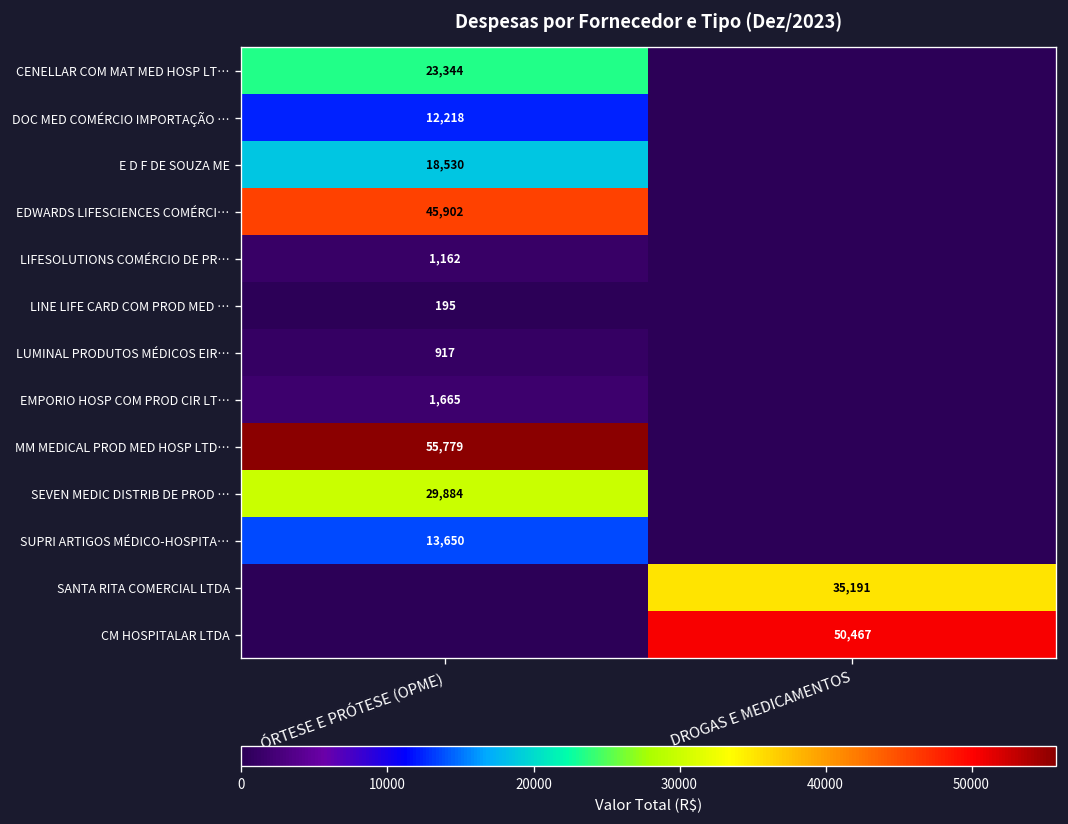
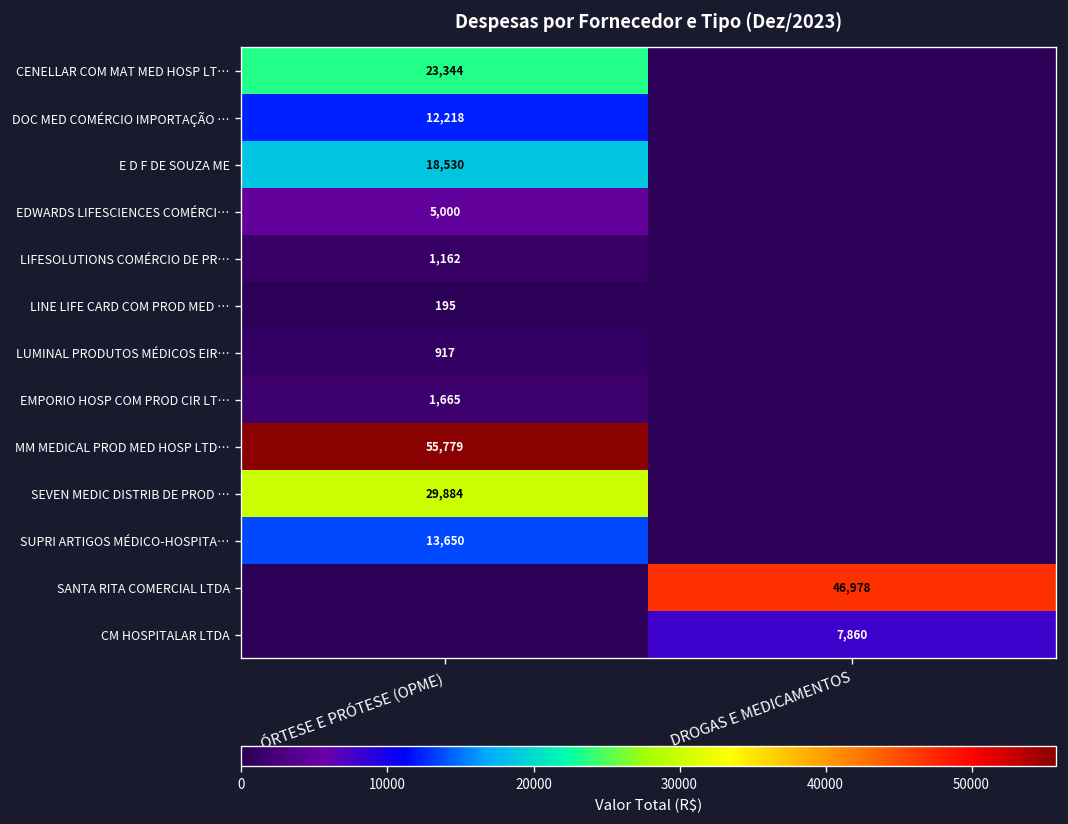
EDWARDS LIFESCIENCES COMÉRCI…, ÓRTESE E PRÓTESE (OPME): 45,902 -> 5,000
SANTA RITA COMERCIAL LTDA, DROGAS E MEDICAMENTOS: 35,191 -> 46,978
CM HOSPITALAR LTDA, DROGAS E MEDICAMENTOS: 50,467 -> 7,860
